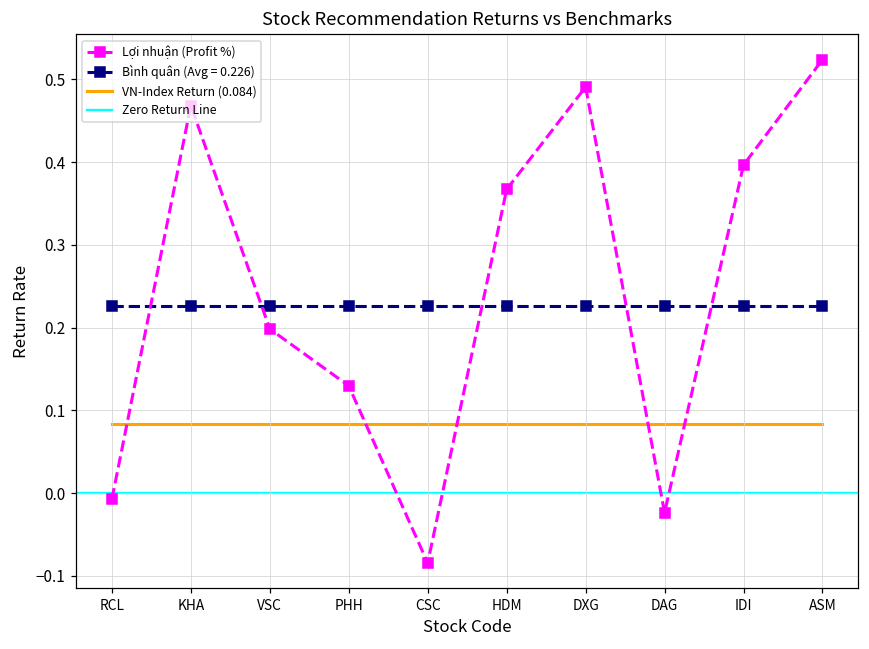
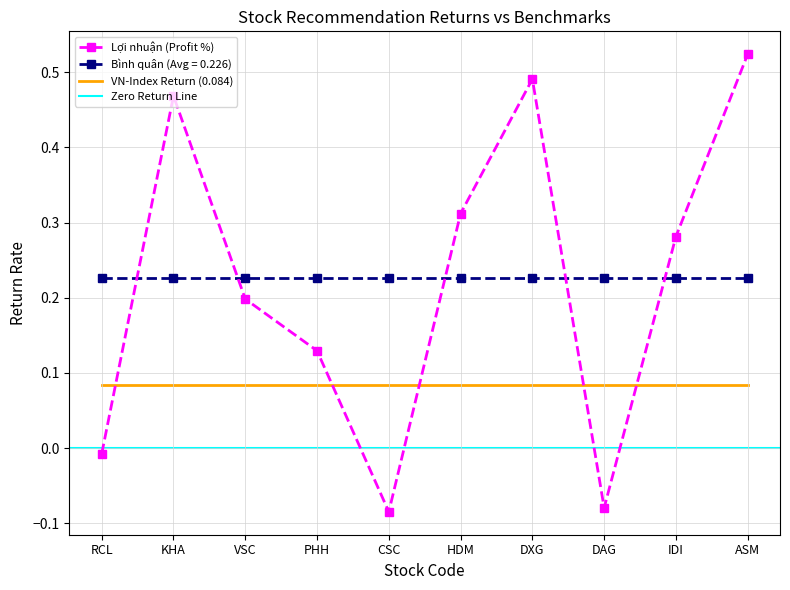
Lợi nhuận (Profit %), HDM: 0.37 -> 0.31
Lợi nhuận (Profit %), DAG: -0.02 -> -0.08
Lợi nhuận (Profit %), IDI: 0.40 -> 0.28
